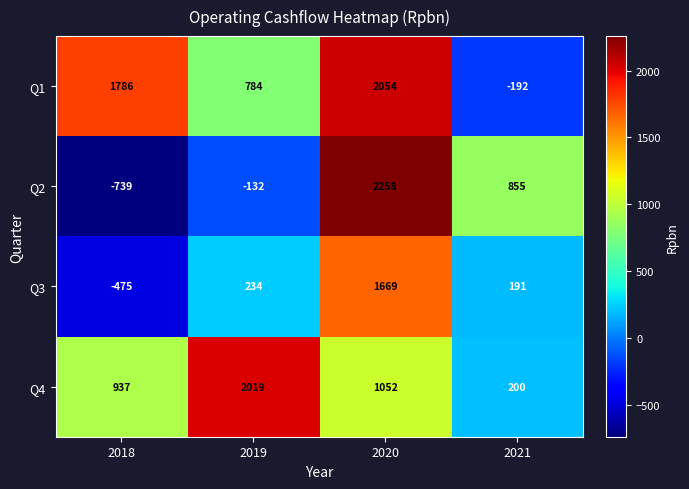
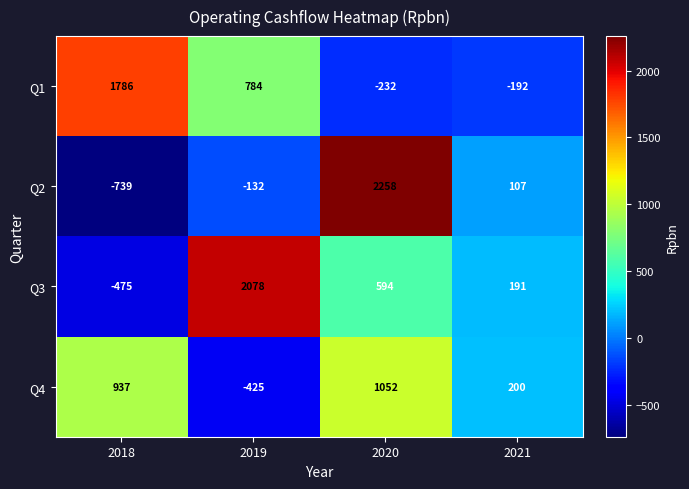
Q1, 2020: 2054 -> -232
Q2, 2021: 855 -> 107
Q3, 2019: 234 -> 2078
Q3, 2020: 1669 -> 594
Q4, 2019: 2019 -> -425
